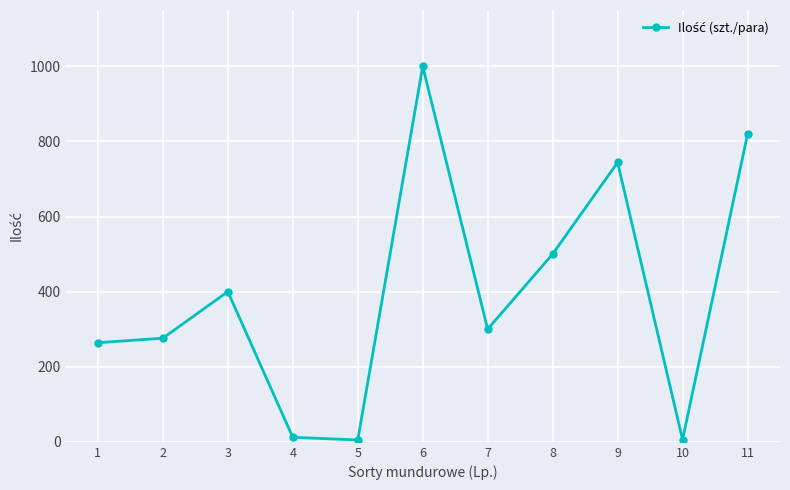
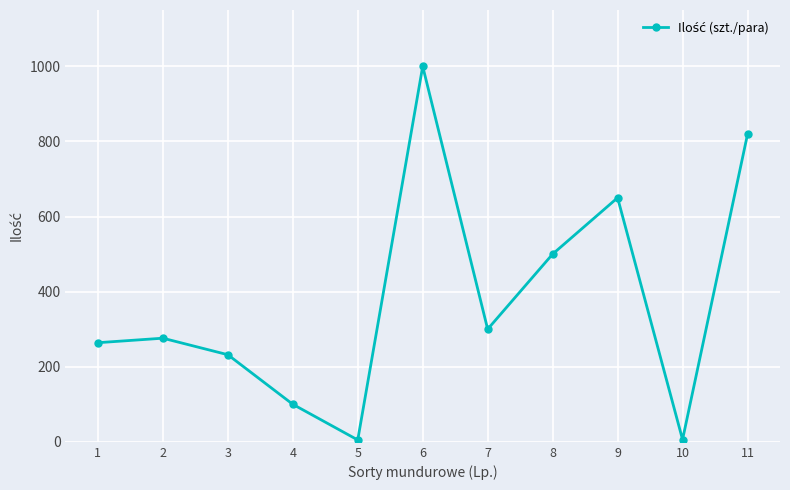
3: 400 -> 230
4: 10 -> 100
9: 740 -> 650
